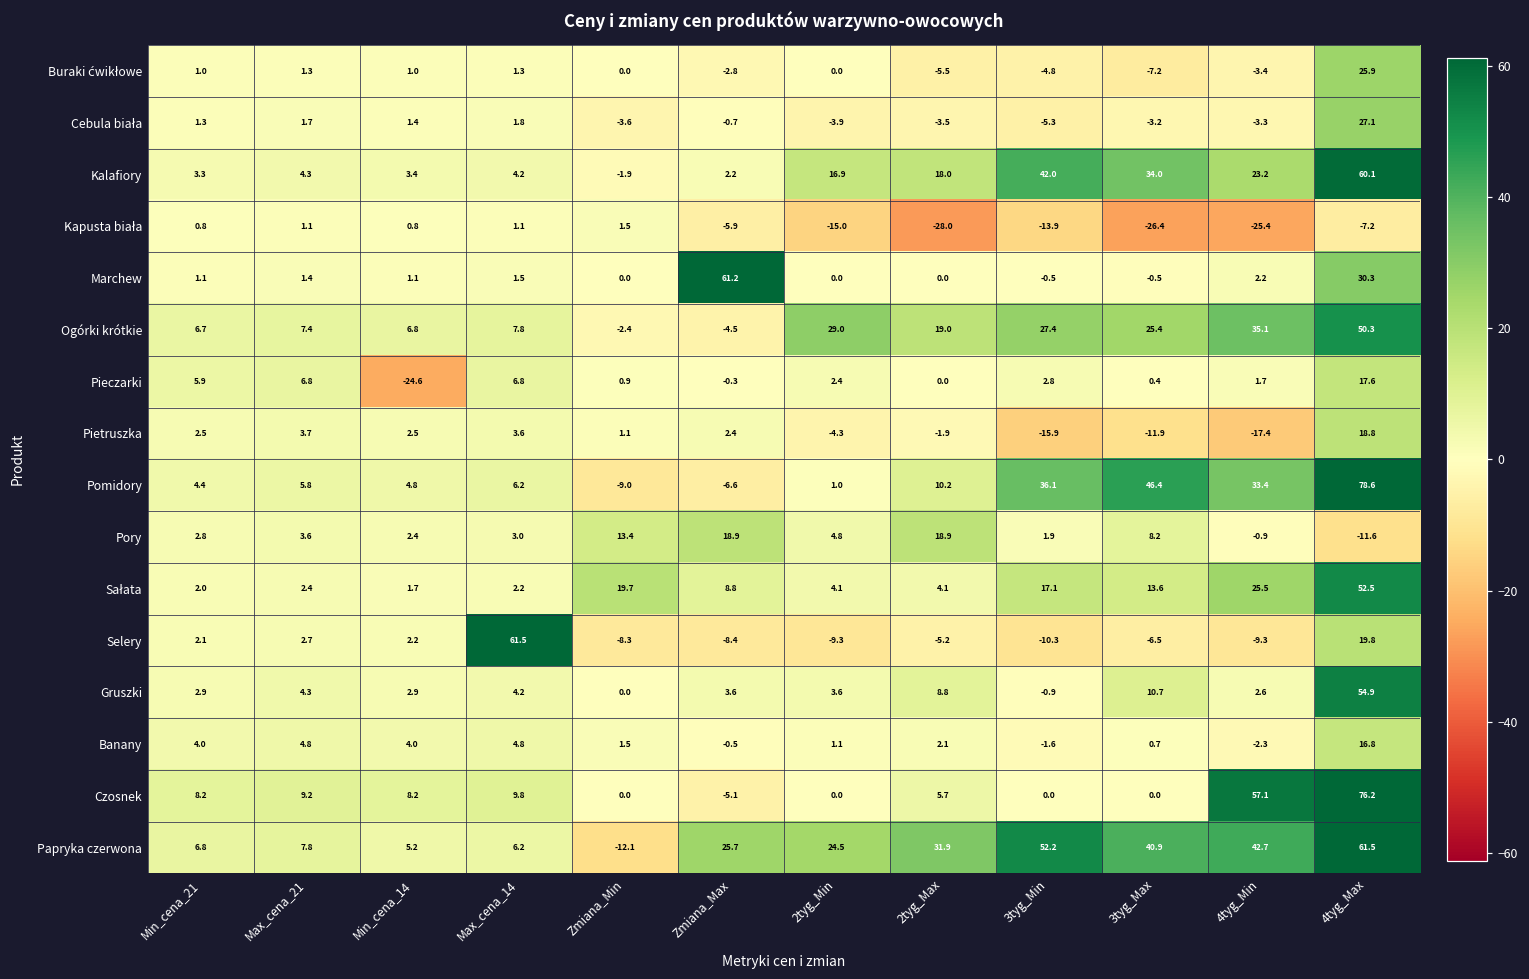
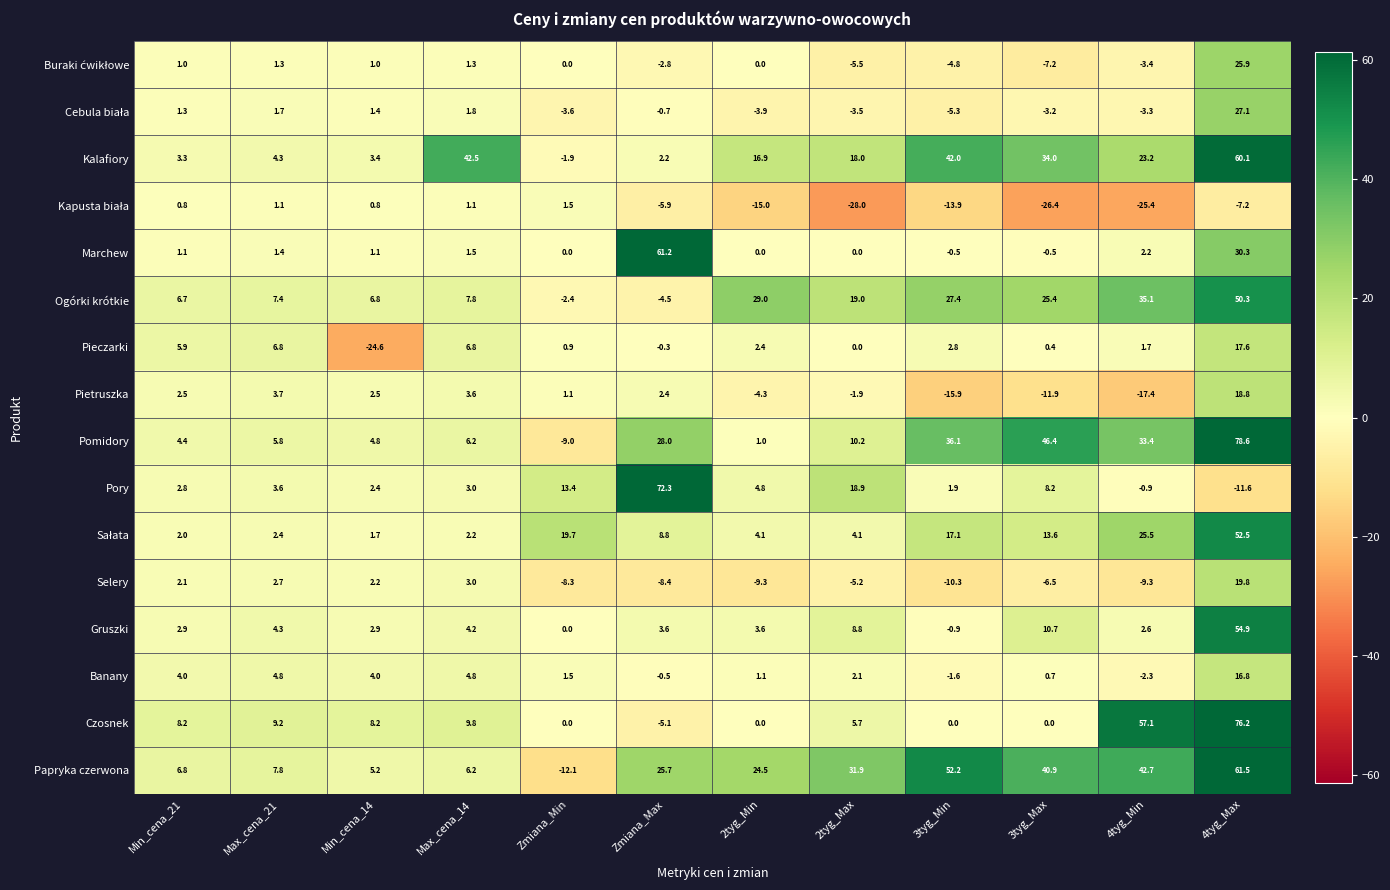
Kalafiory, Max_cena_14: 4.2 -> 42.5
Pomidory, Zmiana_Max: -6.6 -> 28.0
Pory, Zmiana_Max: 18.9 -> 72.3
Selery, Max_cena_14: 61.5 -> 3.0
